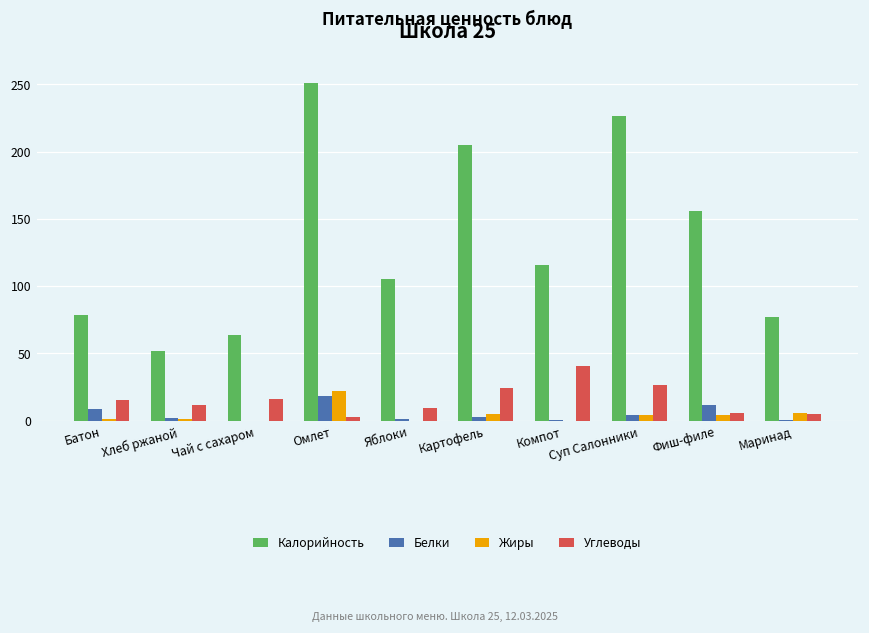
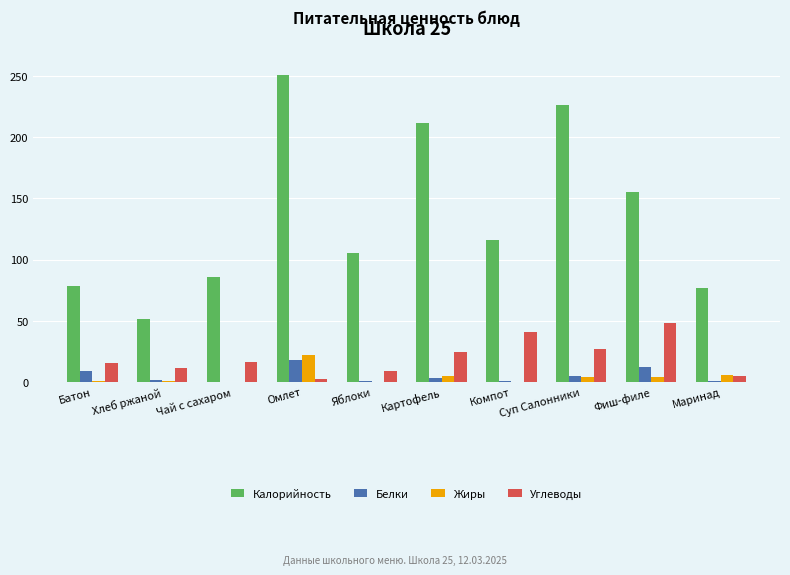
Калорийность, Чай с сахаром: 64 -> 86
Калорийность, Картофель: 205 -> 212
Углеводы, Фиш-филе: 5 -> 48
